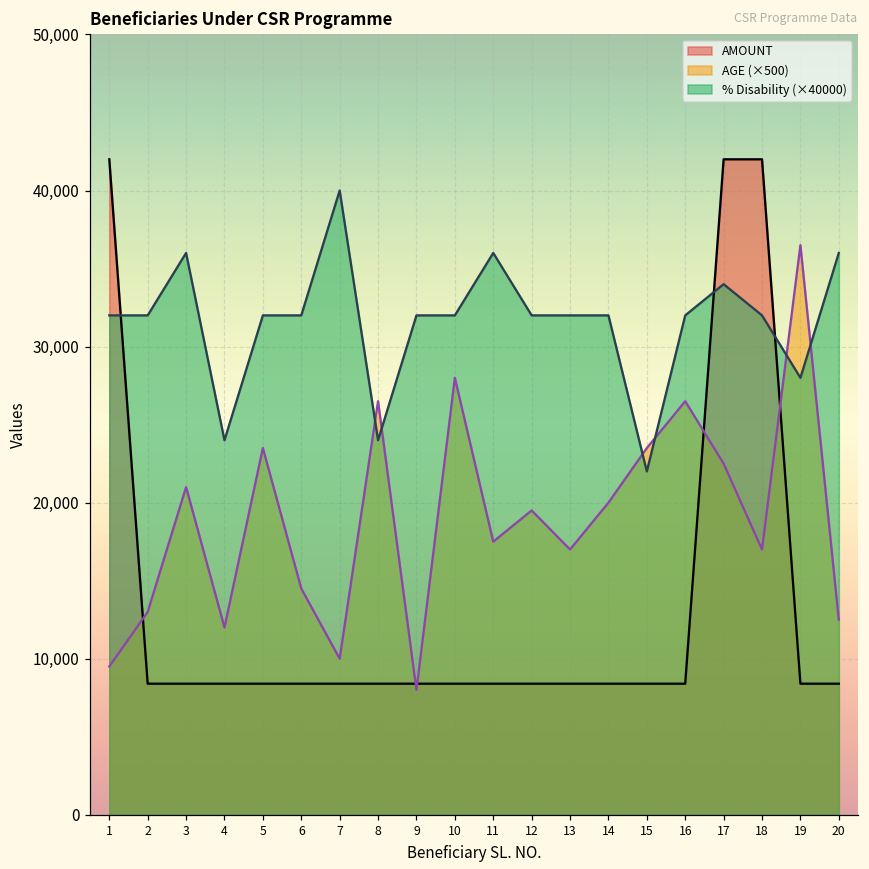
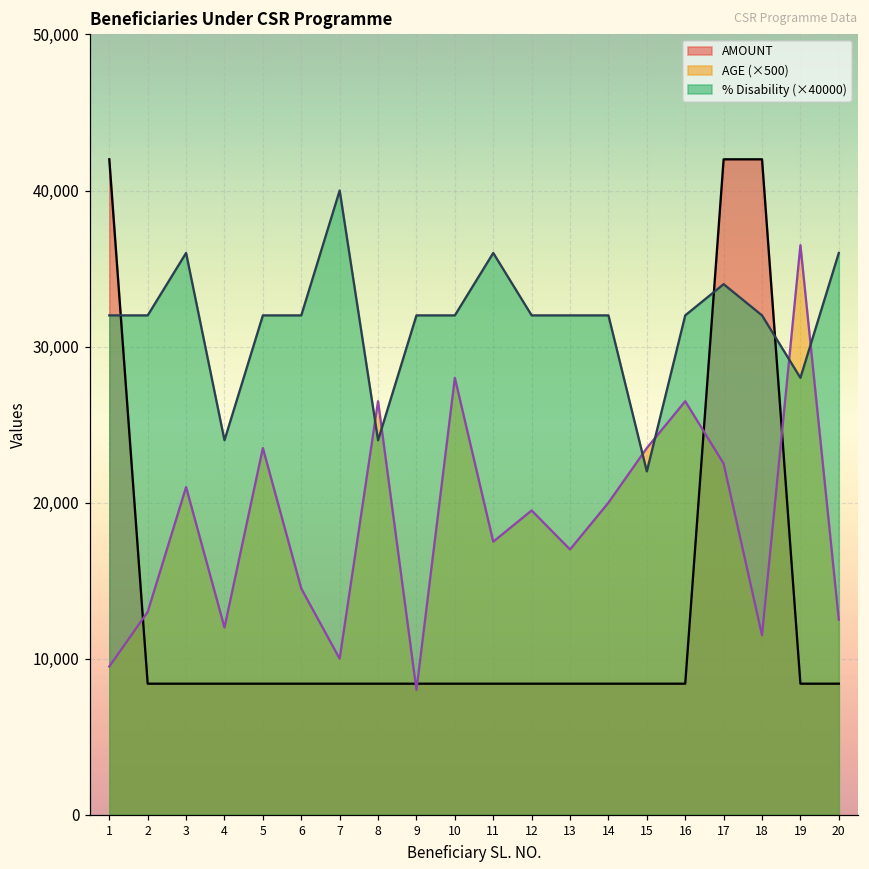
AGE (×500), 18: 17,000 -> 11,500
